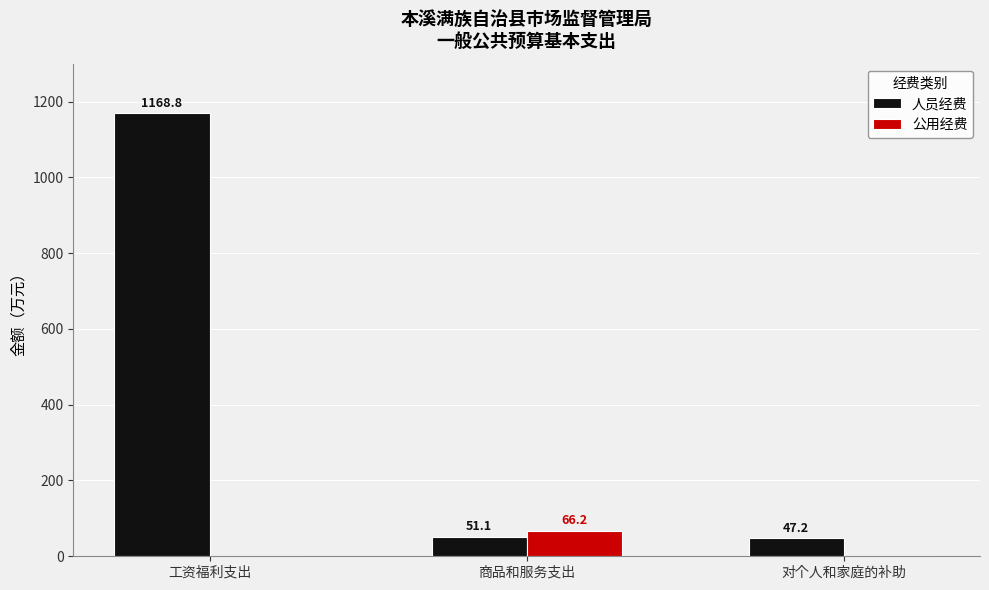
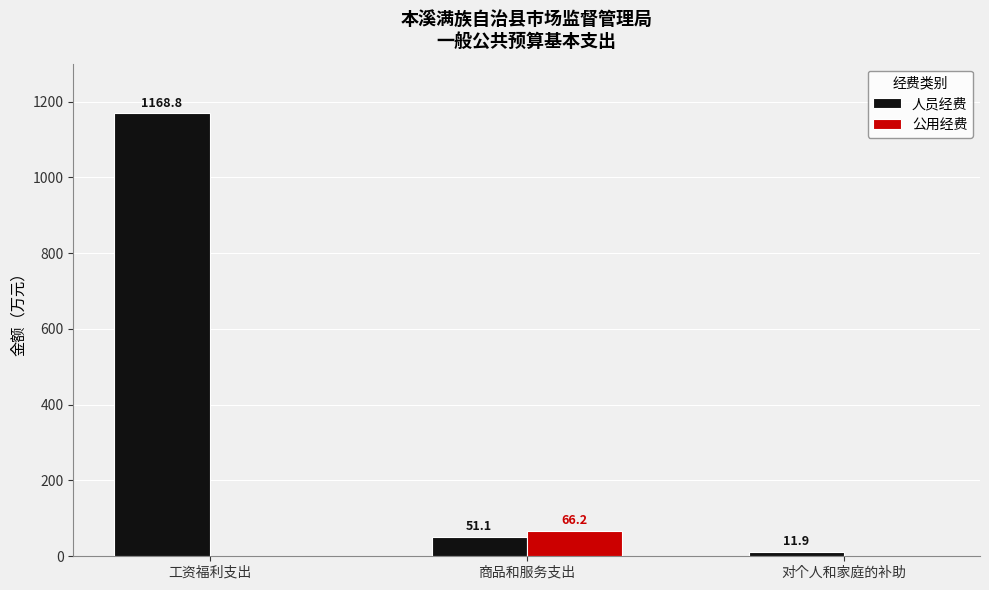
人员经费, 对个人和家庭的补助: 47.2 -> 11.9
